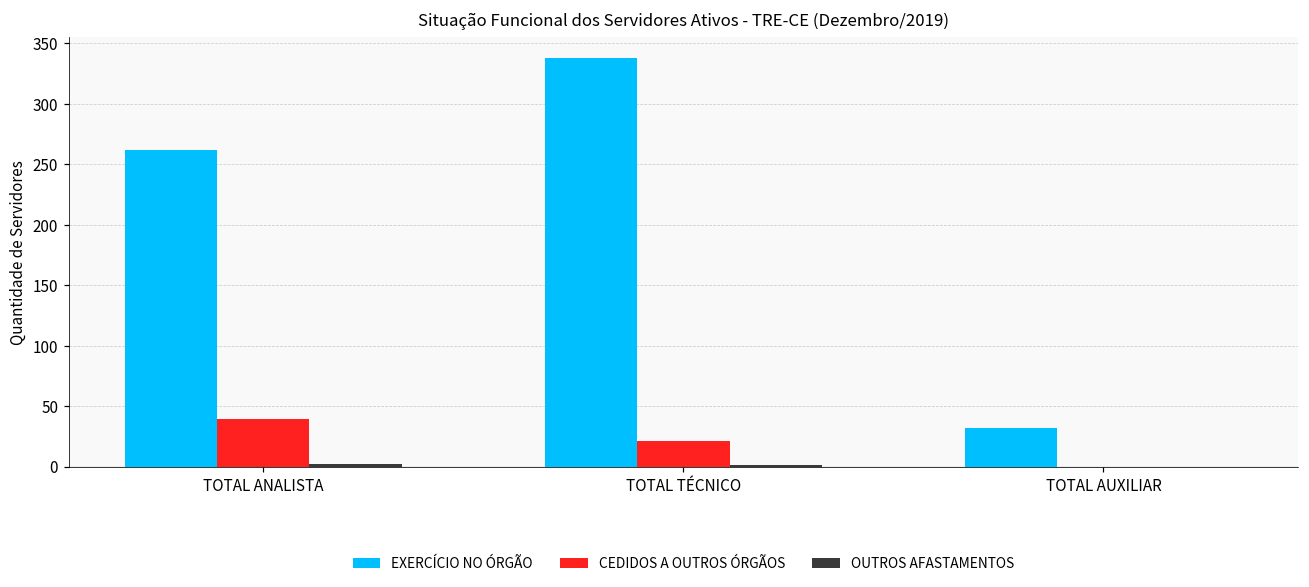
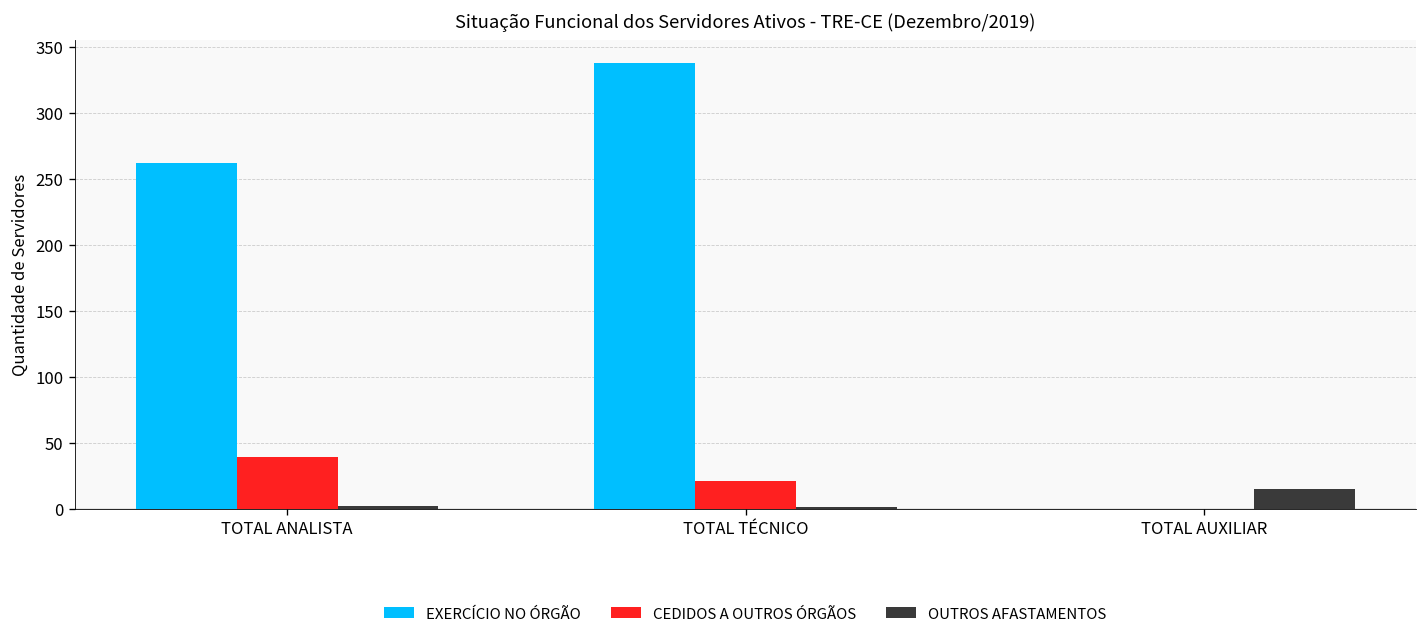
EXERCÍCIO NO ÓRGÃO, TOTAL AUXILIAR: 32 -> 0
OUTROS AFASTAMENTOS, TOTAL AUXILIAR: 0 -> 15
